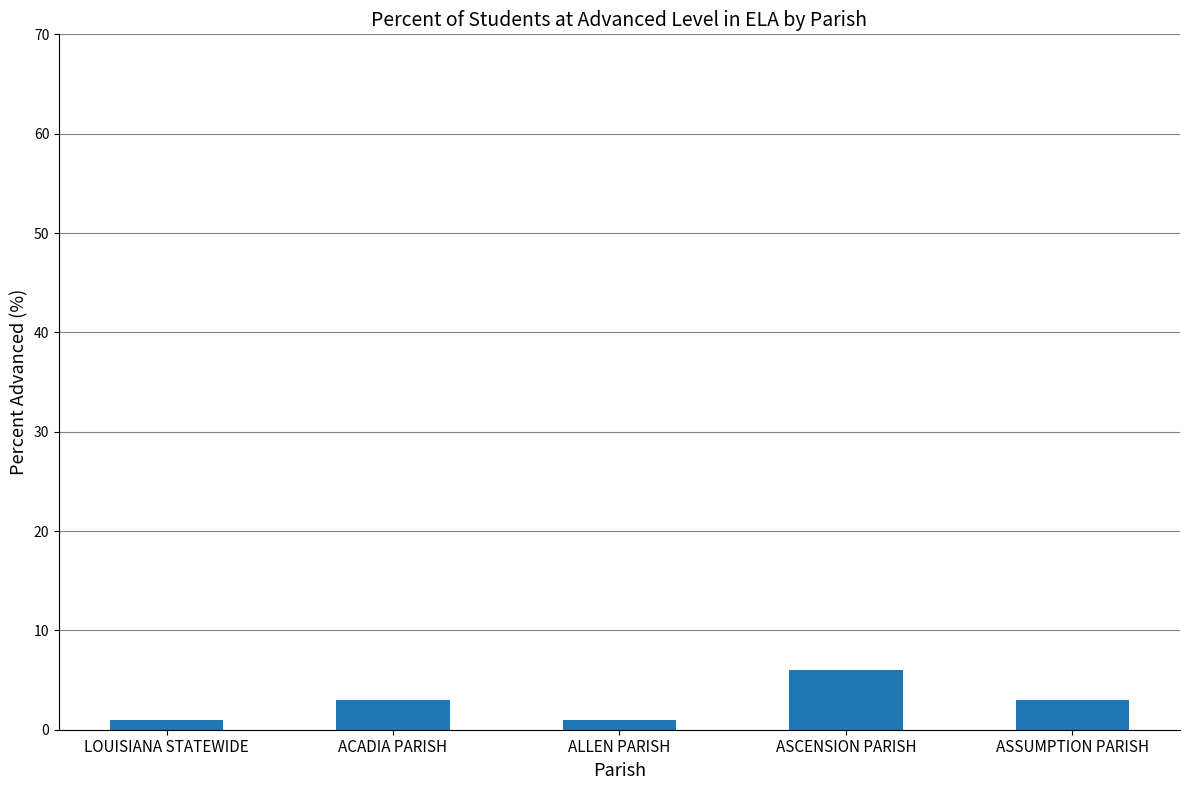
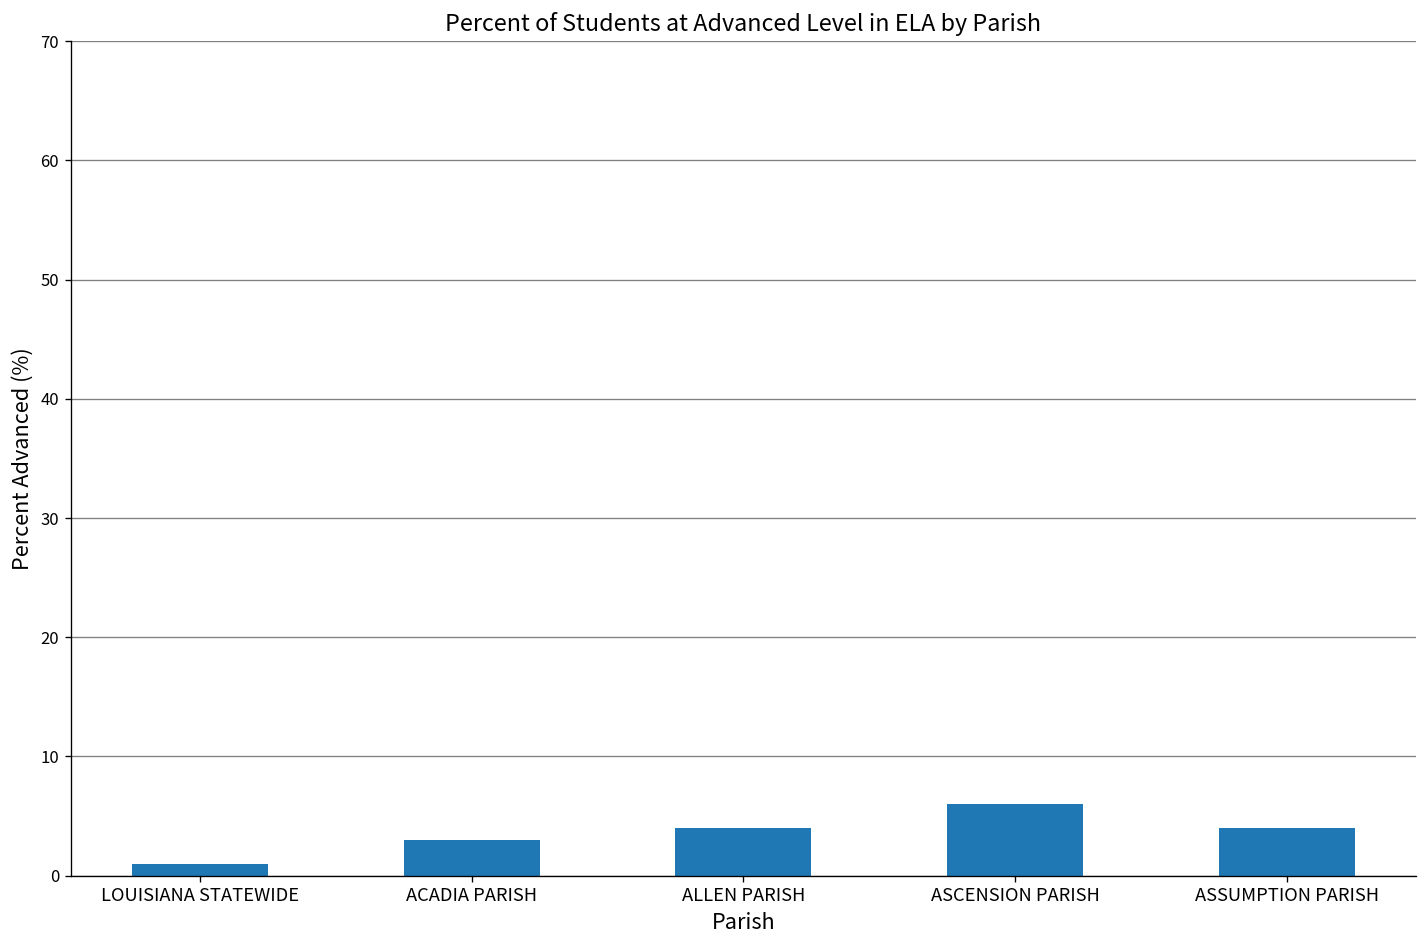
ALLEN PARISH: 1 -> 4
ASSUMPTION PARISH: 3 -> 4
